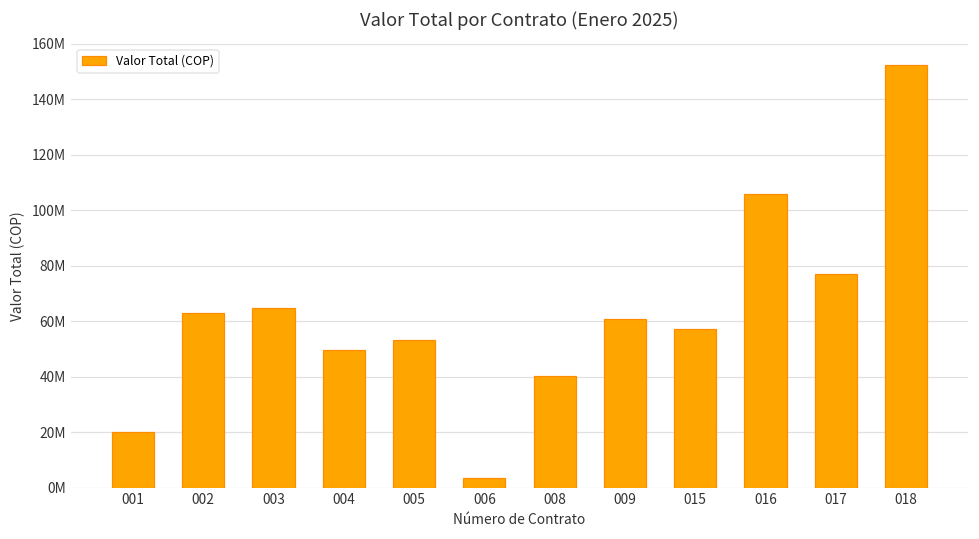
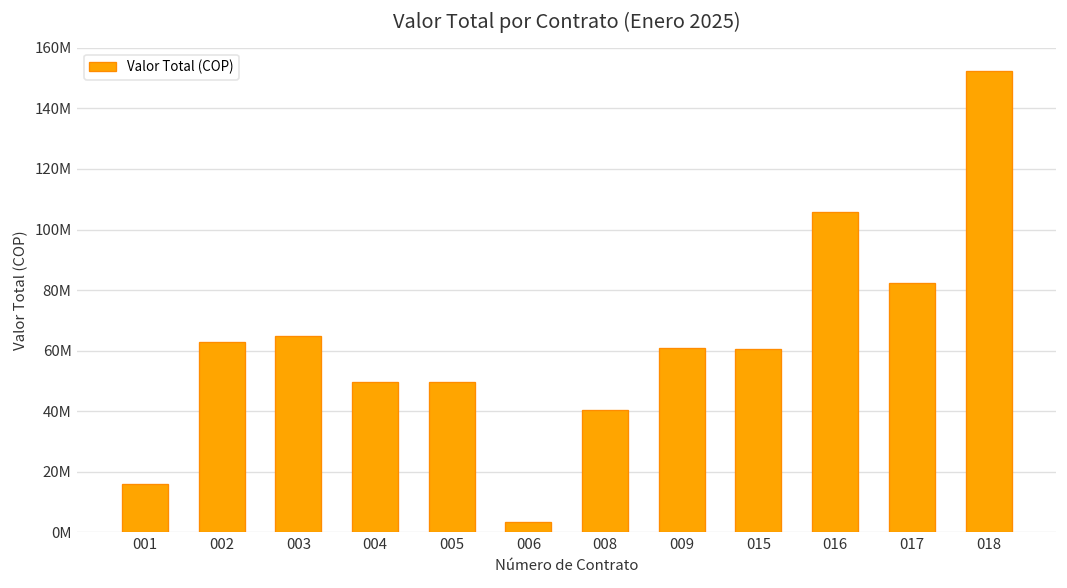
001: 20000000 -> 16000000
005: 53000000 -> 50000000
015: 57000000 -> 61000000
017: 77000000 -> 83000000
